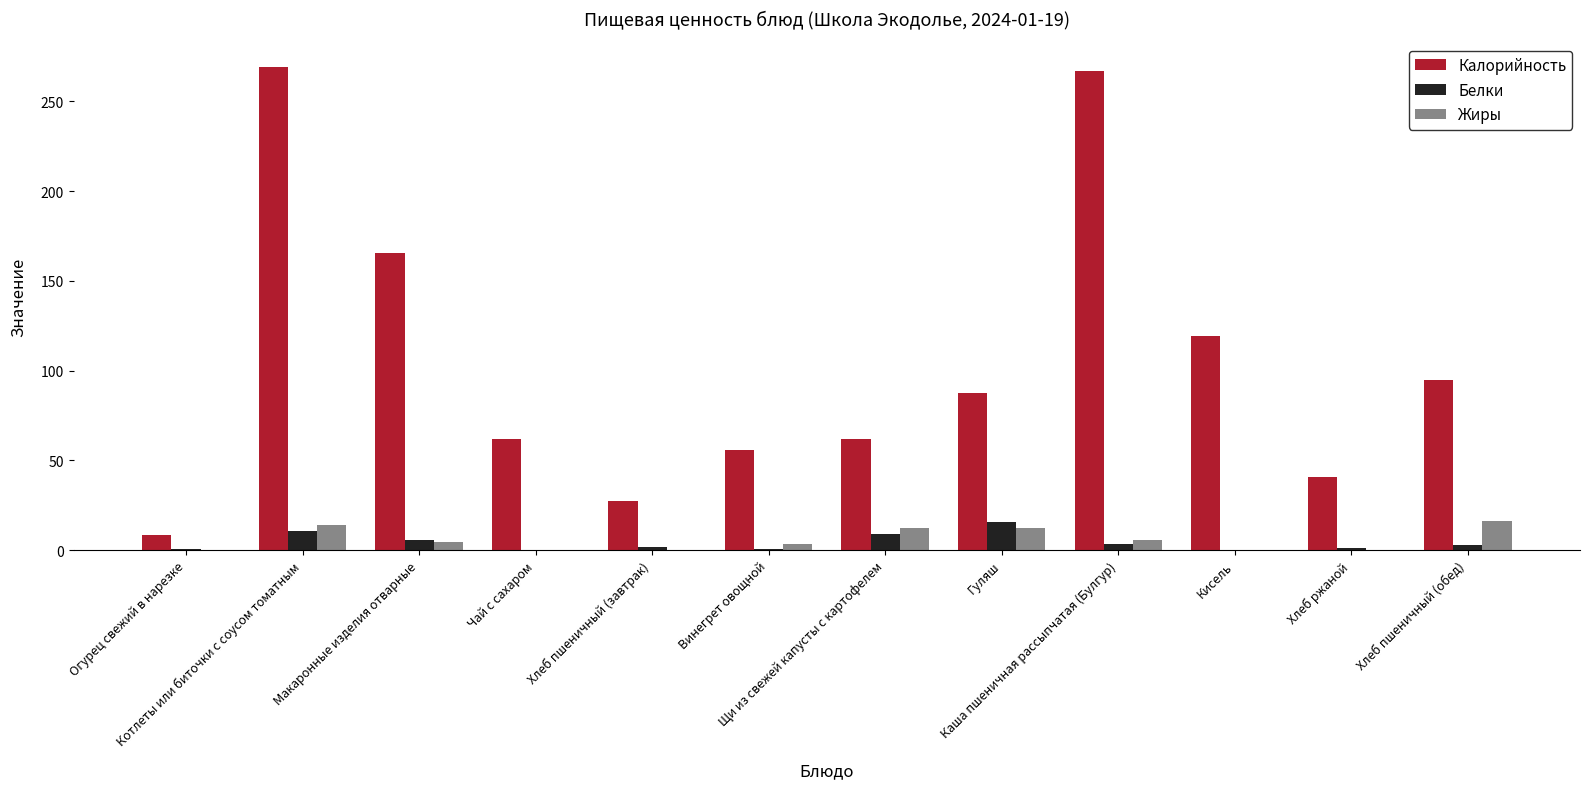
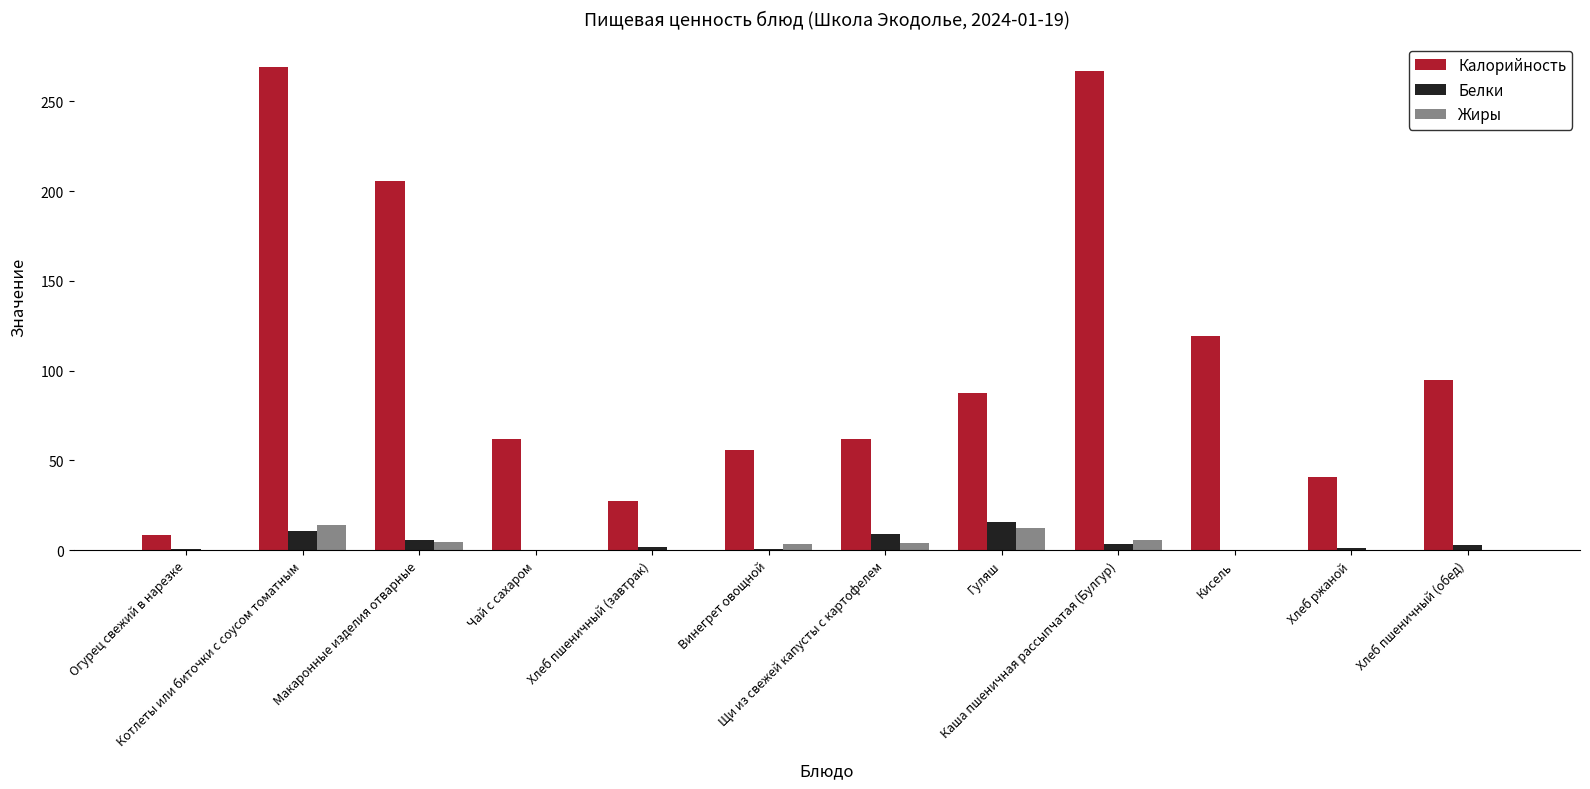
Калорийность, Макаронные изделия отварные: 166 -> 206
Жиры, Щи из свежей капусты с картофелем: 12 -> 4
Жиры, Хлеб пшеничный (обед): 16 -> 0
